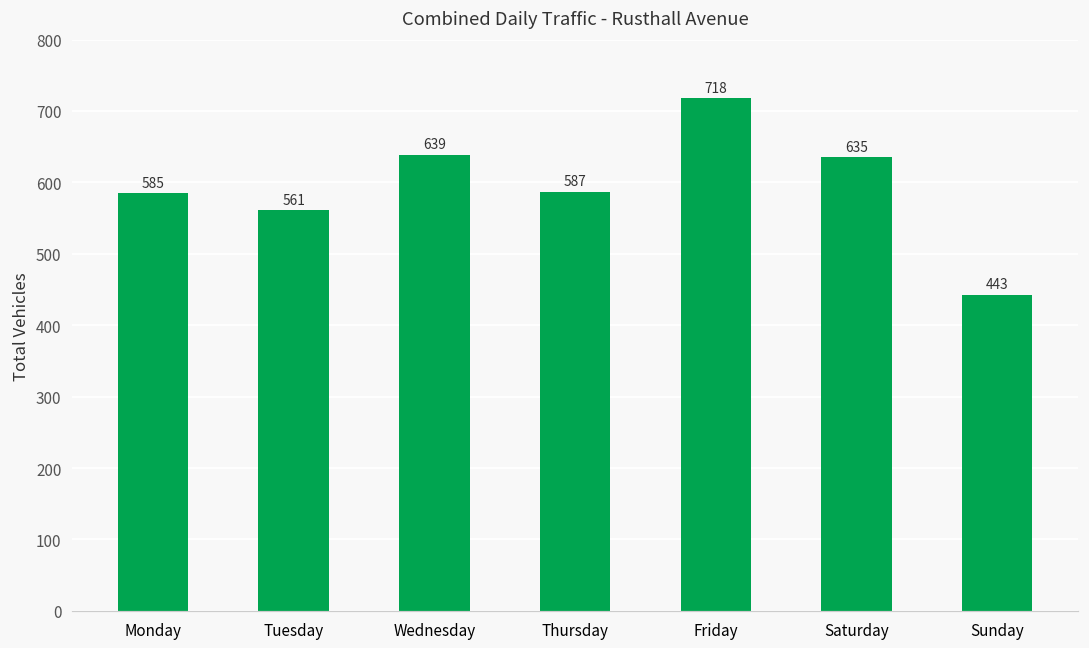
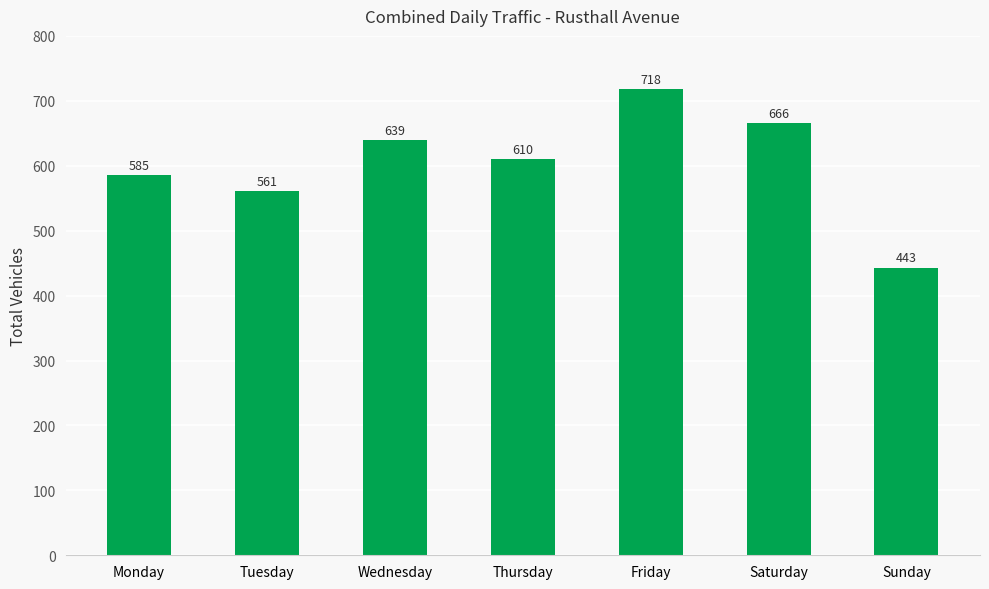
Thursday: 587 -> 610
Saturday: 635 -> 666
